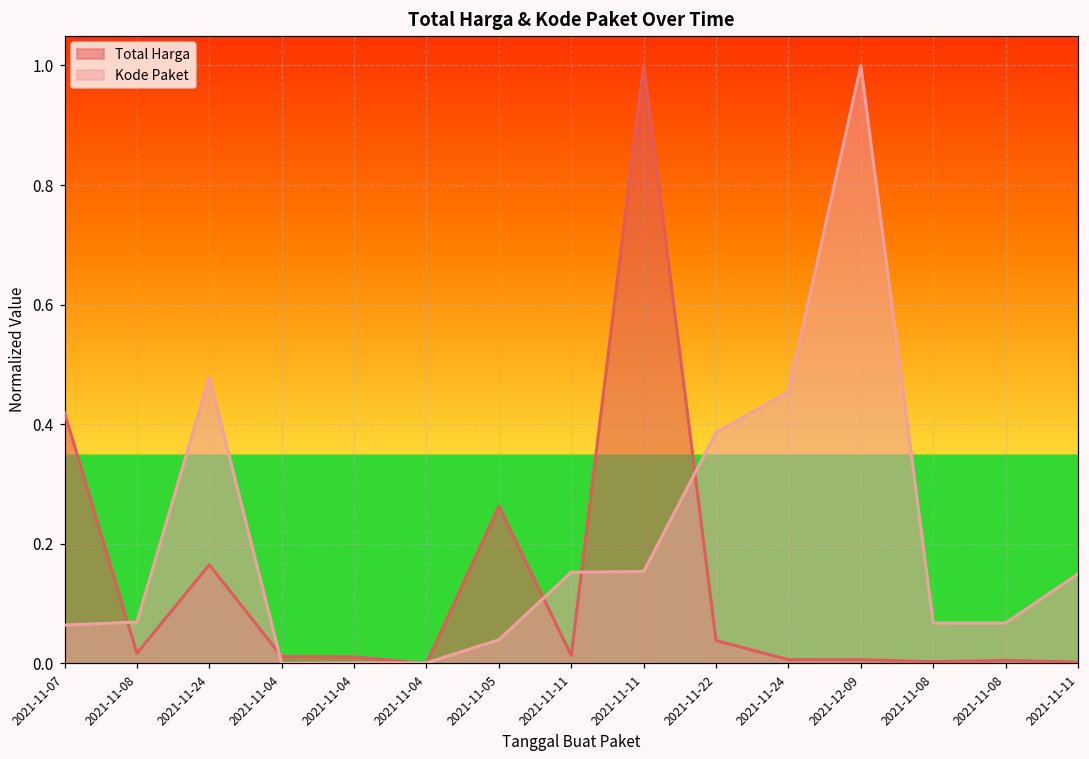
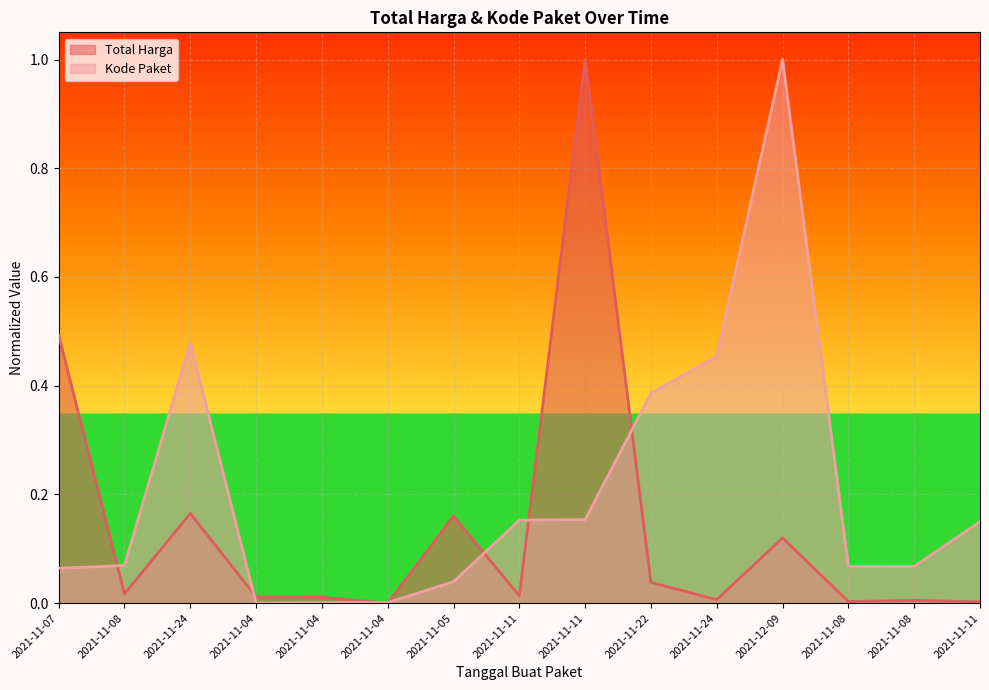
Total Harga, 2021-11-07: 0.42 -> 0.49
Total Harga, 2021-11-05: 0.26 -> 0.16
Total Harga, 2021-12-09: 0.01 -> 0.12
